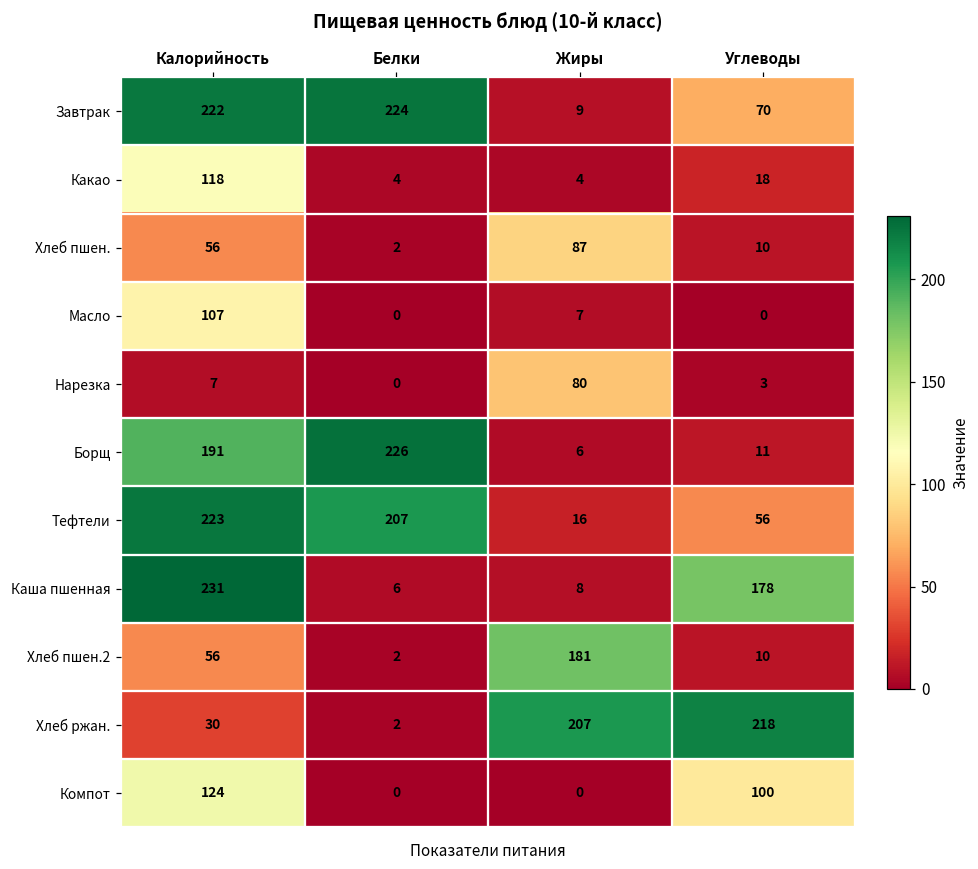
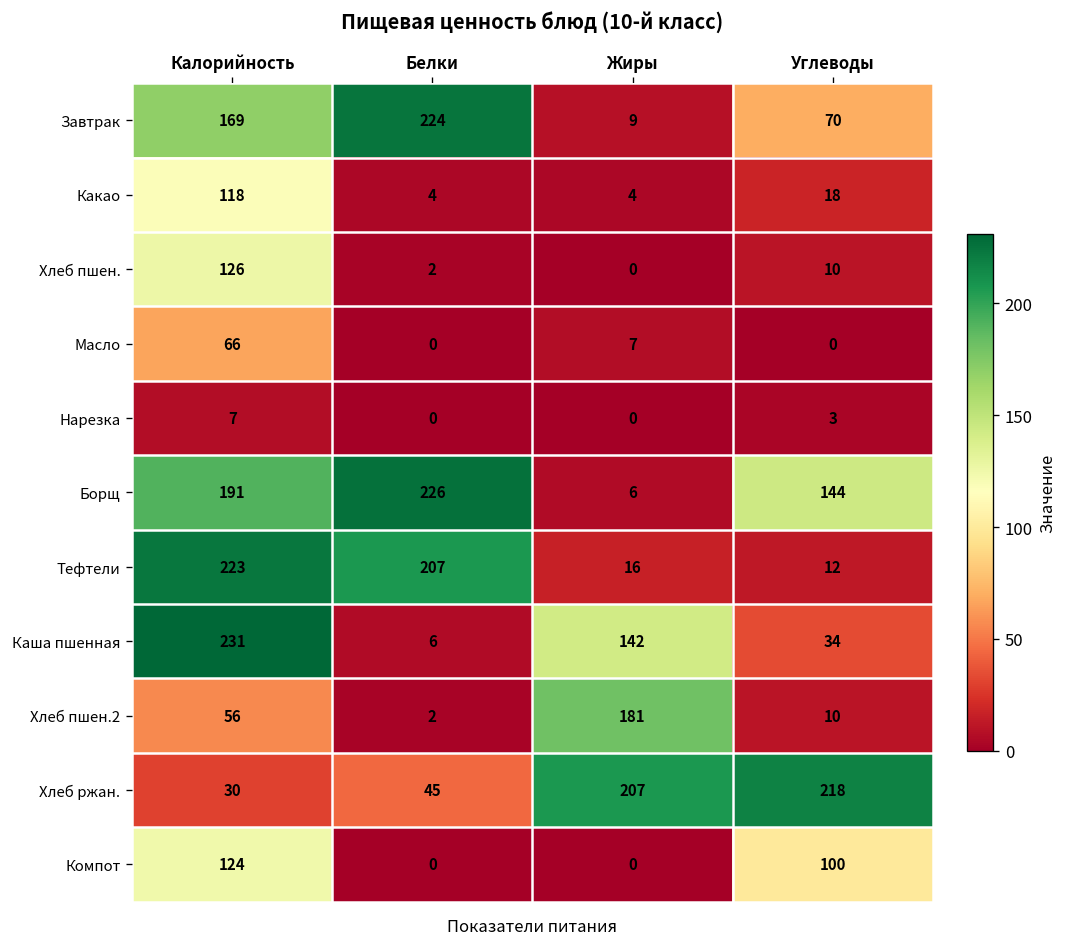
Завтрак, Калорийность: 222 -> 169
Хлеб пшен., Калорийность: 56 -> 126
Хлеб пшен., Жиры: 87 -> 0
Масло, Калорийность: 107 -> 66
Нарезка, Жиры: 80 -> 0
Борщ, Углеводы: 11 -> 144
Тефтели, Углеводы: 56 -> 12
Каша пшенная, Жиры: 8 -> 142
Каша пшенная, Углеводы: 178 -> 34
Хлеб ржан., Белки: 2 -> 45
